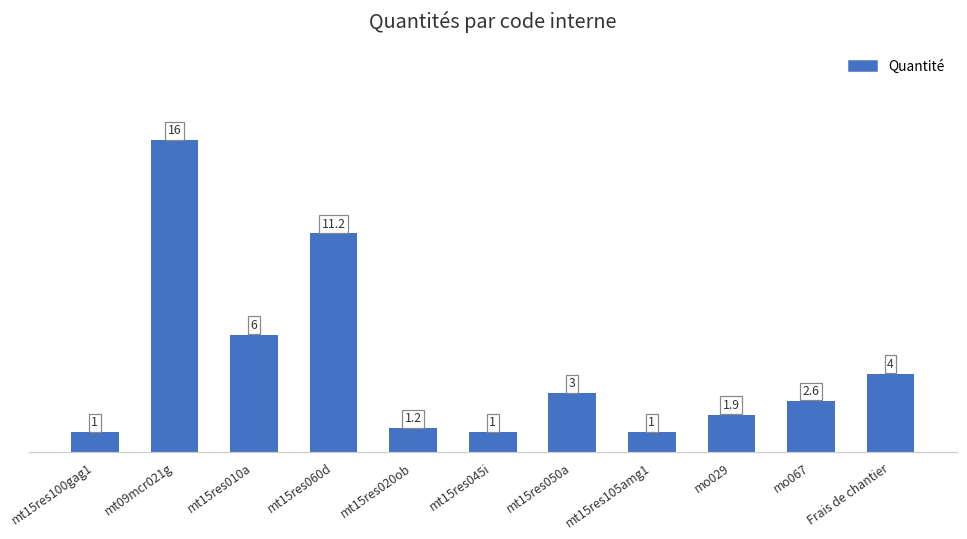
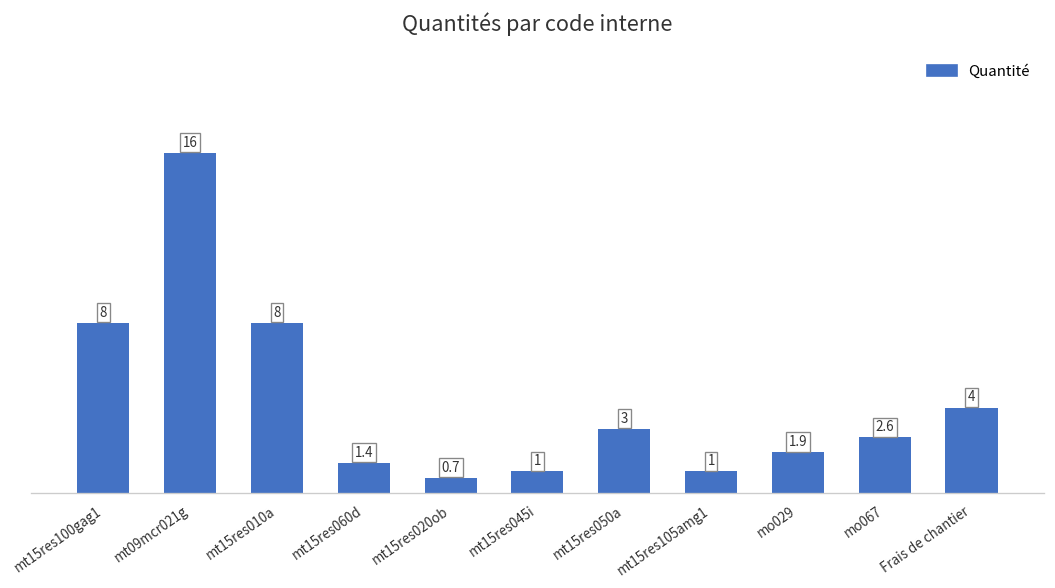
mt15res100gag1: 1 -> 8
mt15res010a: 6 -> 8
mt15res060d: 11.2 -> 1.4
mt15res020ob: 1.2 -> 0.7
